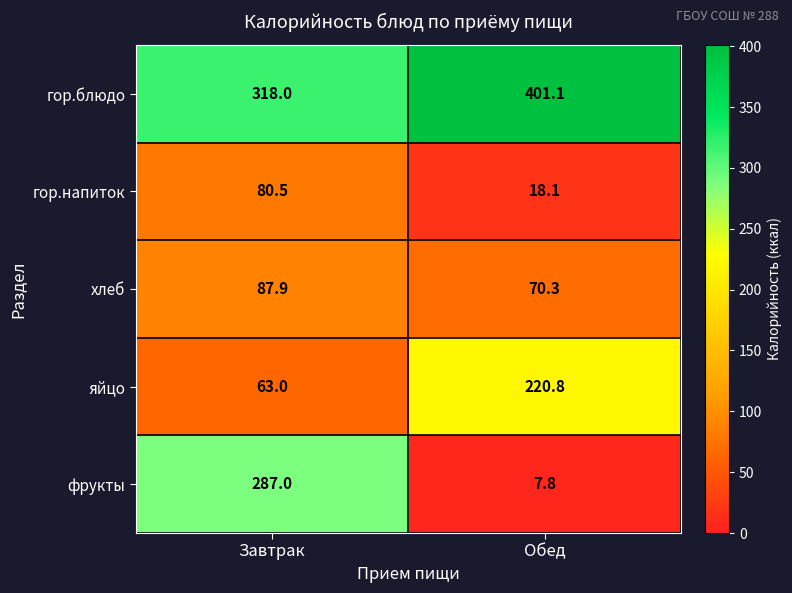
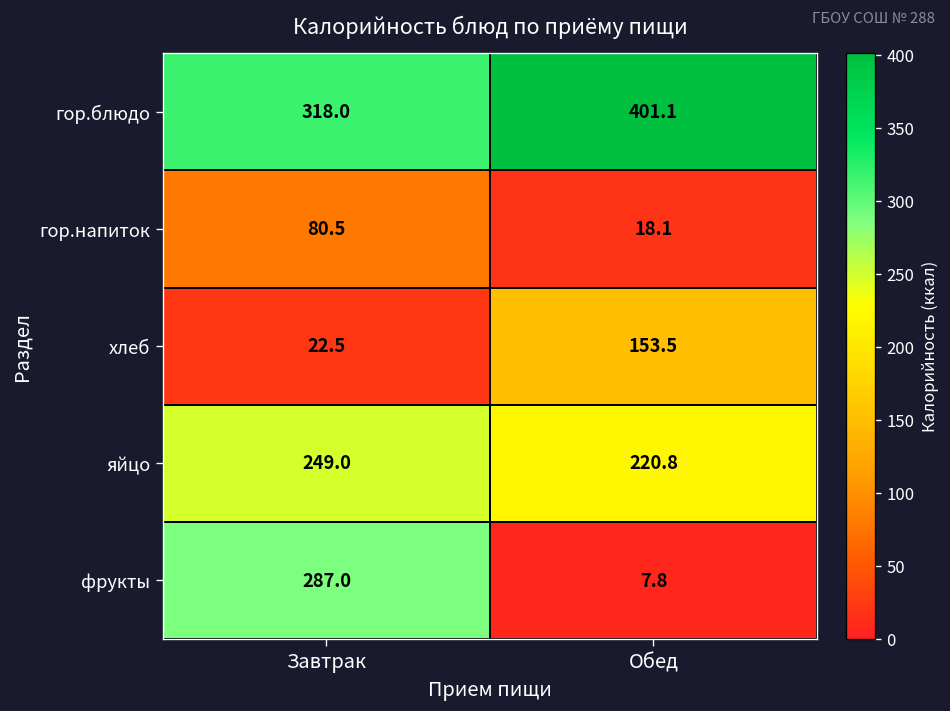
хлеб, Завтрак: 87.9 -> 22.5
хлеб, Обед: 70.3 -> 153.5
яйцо, Завтрак: 63.0 -> 249.0
